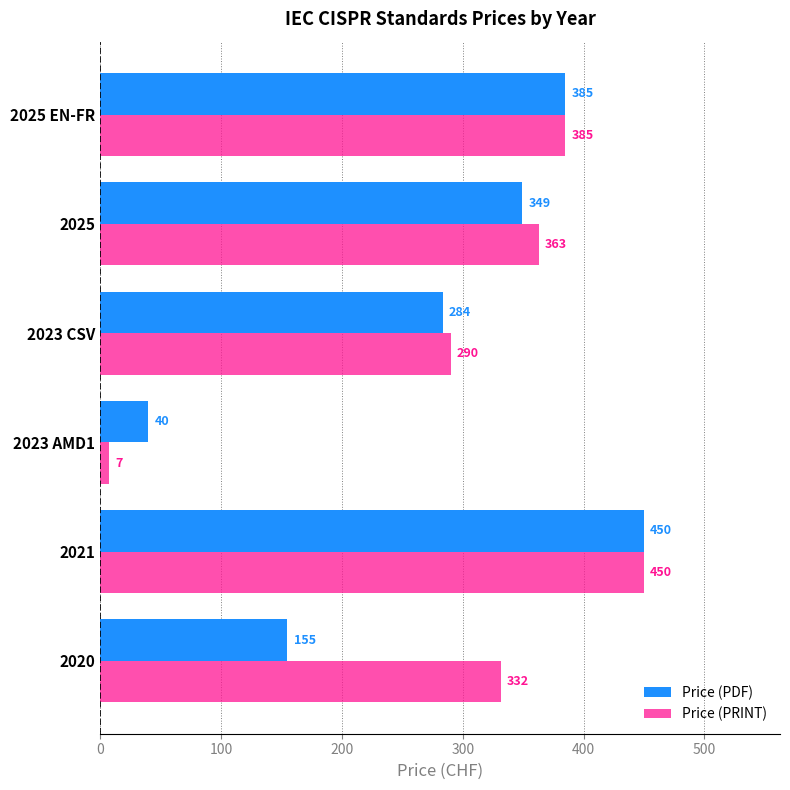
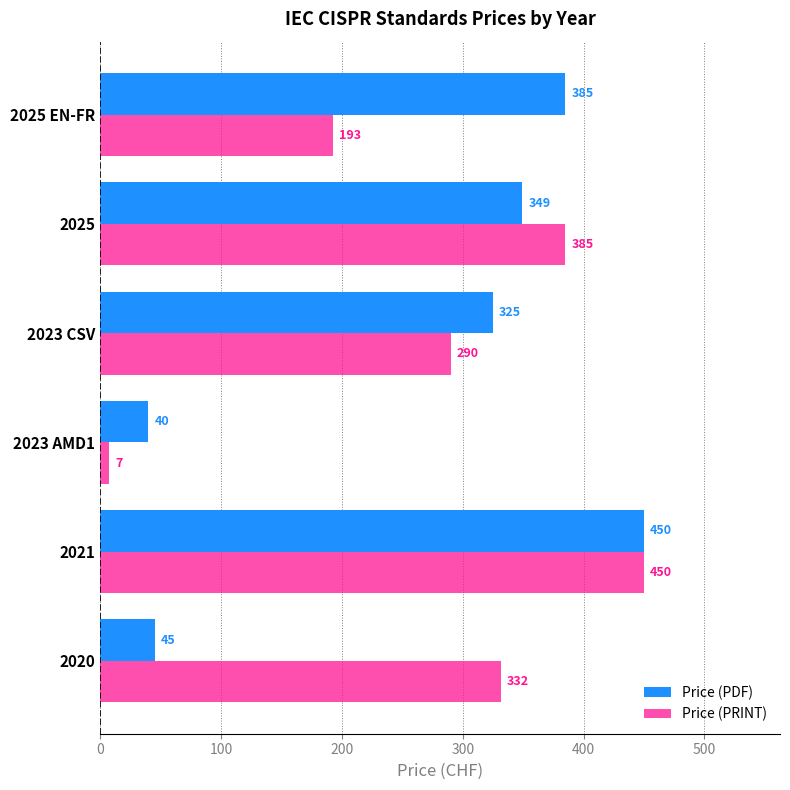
Price (PRINT), 2025 EN-FR: 385 -> 193
Price (PRINT), 2025: 363 -> 385
Price (PDF), 2023 CSV: 284 -> 325
Price (PDF), 2020: 155 -> 45
